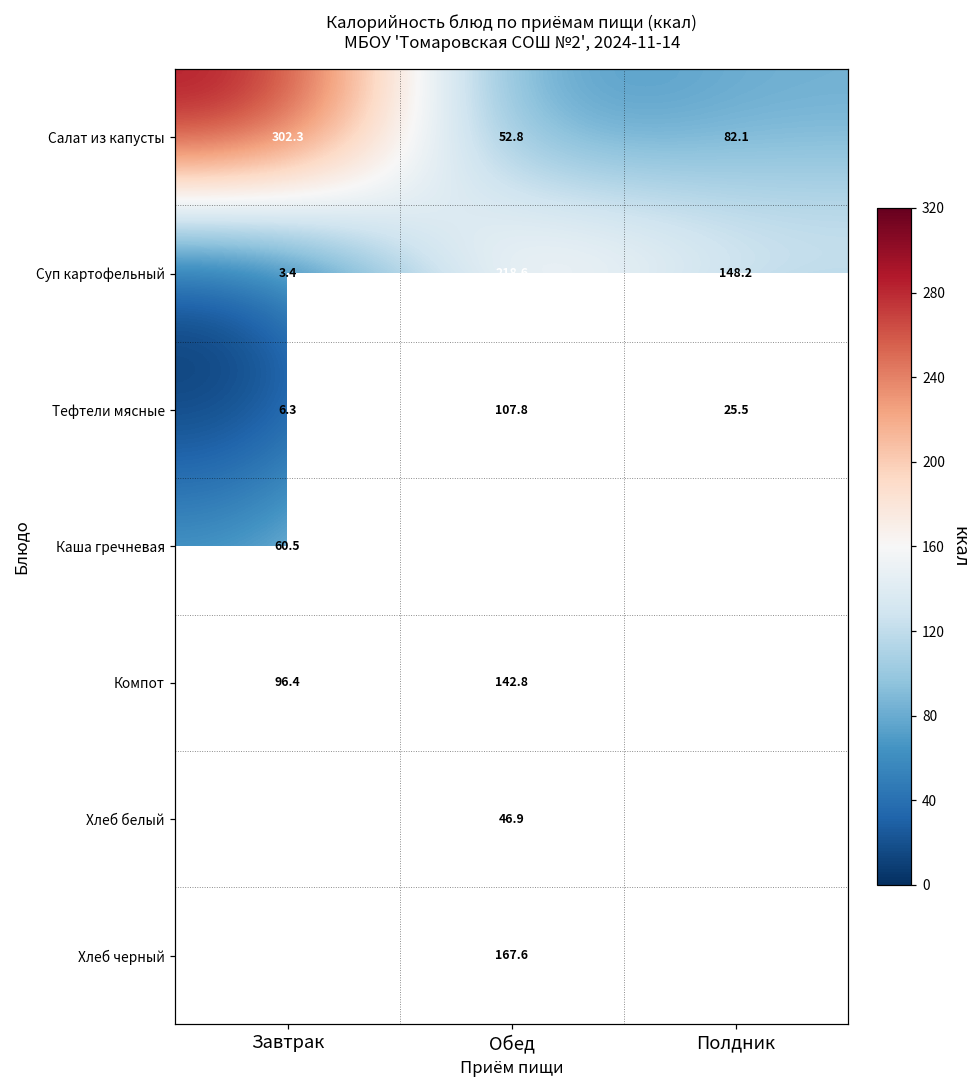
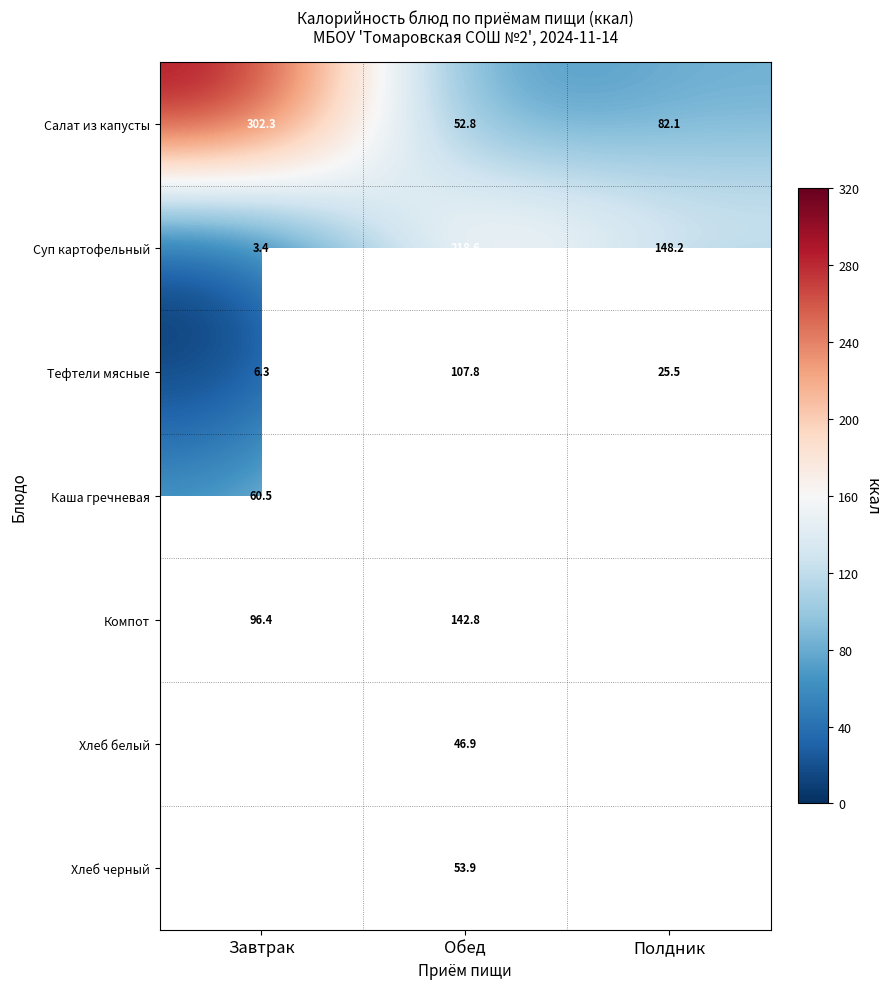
Хлеб черный, Обед: 167.6 -> 53.9
